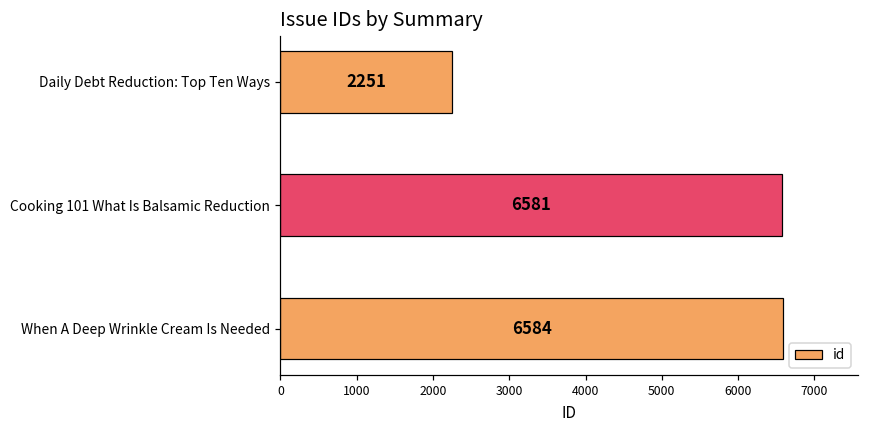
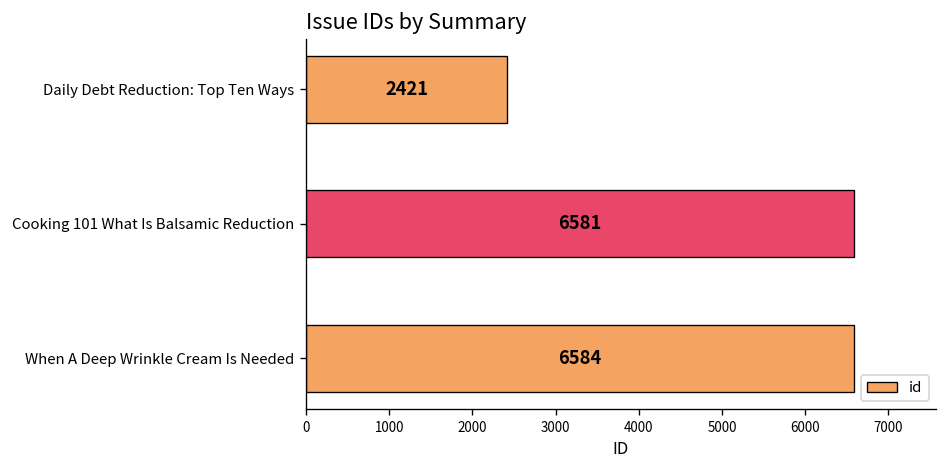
Daily Debt Reduction: Top Ten Ways: 2251 -> 2421
